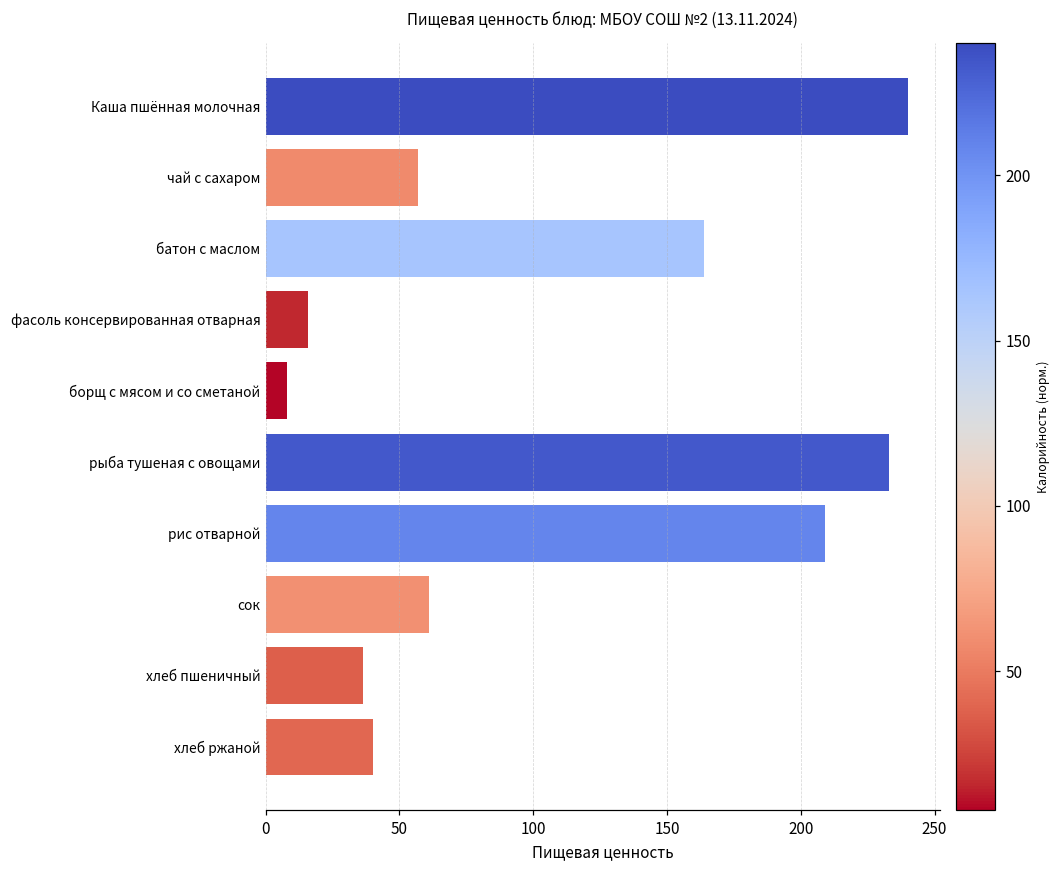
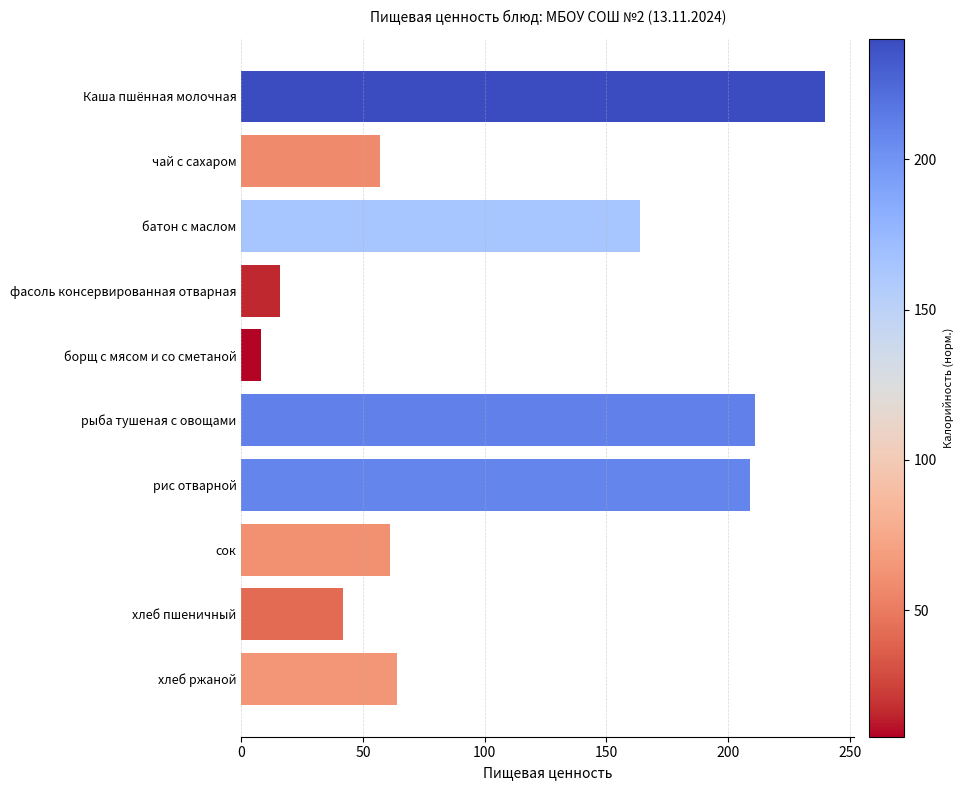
рыба тушеная с овощами: 233 -> 211
хлеб пшеничный: 36 -> 42
хлеб ржаной: 40 -> 64
